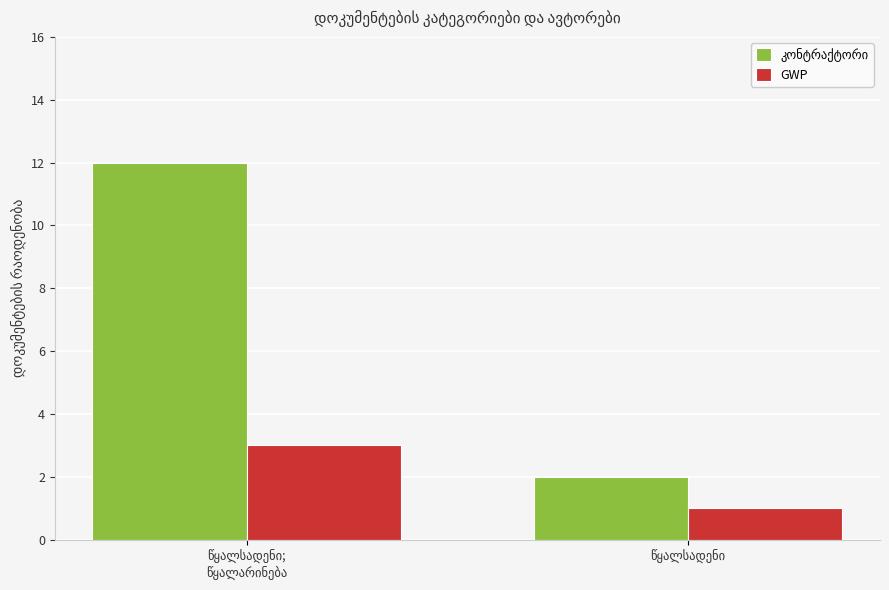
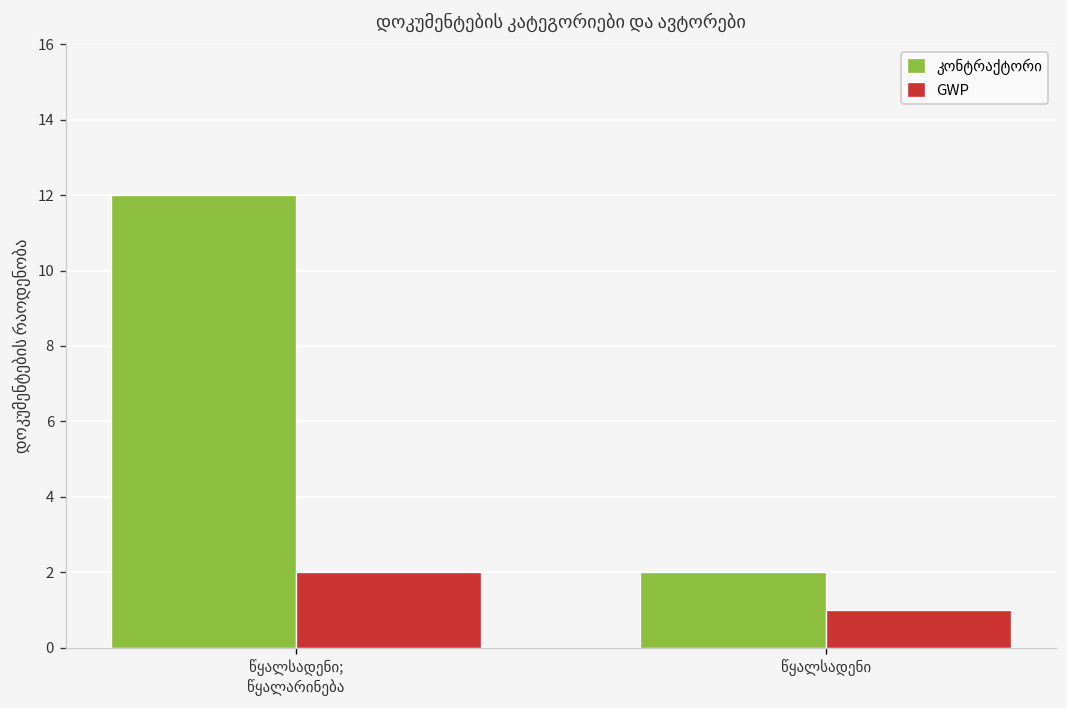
GWP, წყალსადენი; წყალარინება: 3 -> 2
